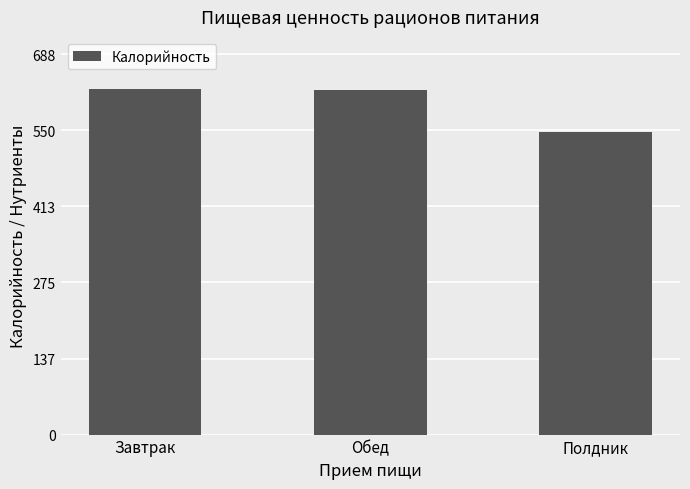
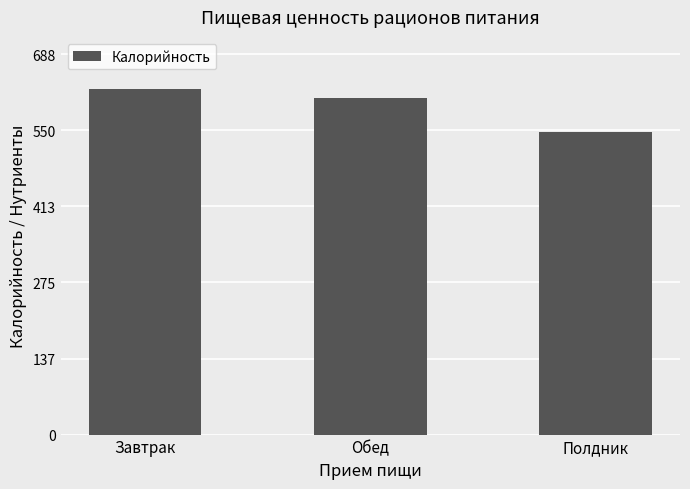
Обед: 620 -> 610
